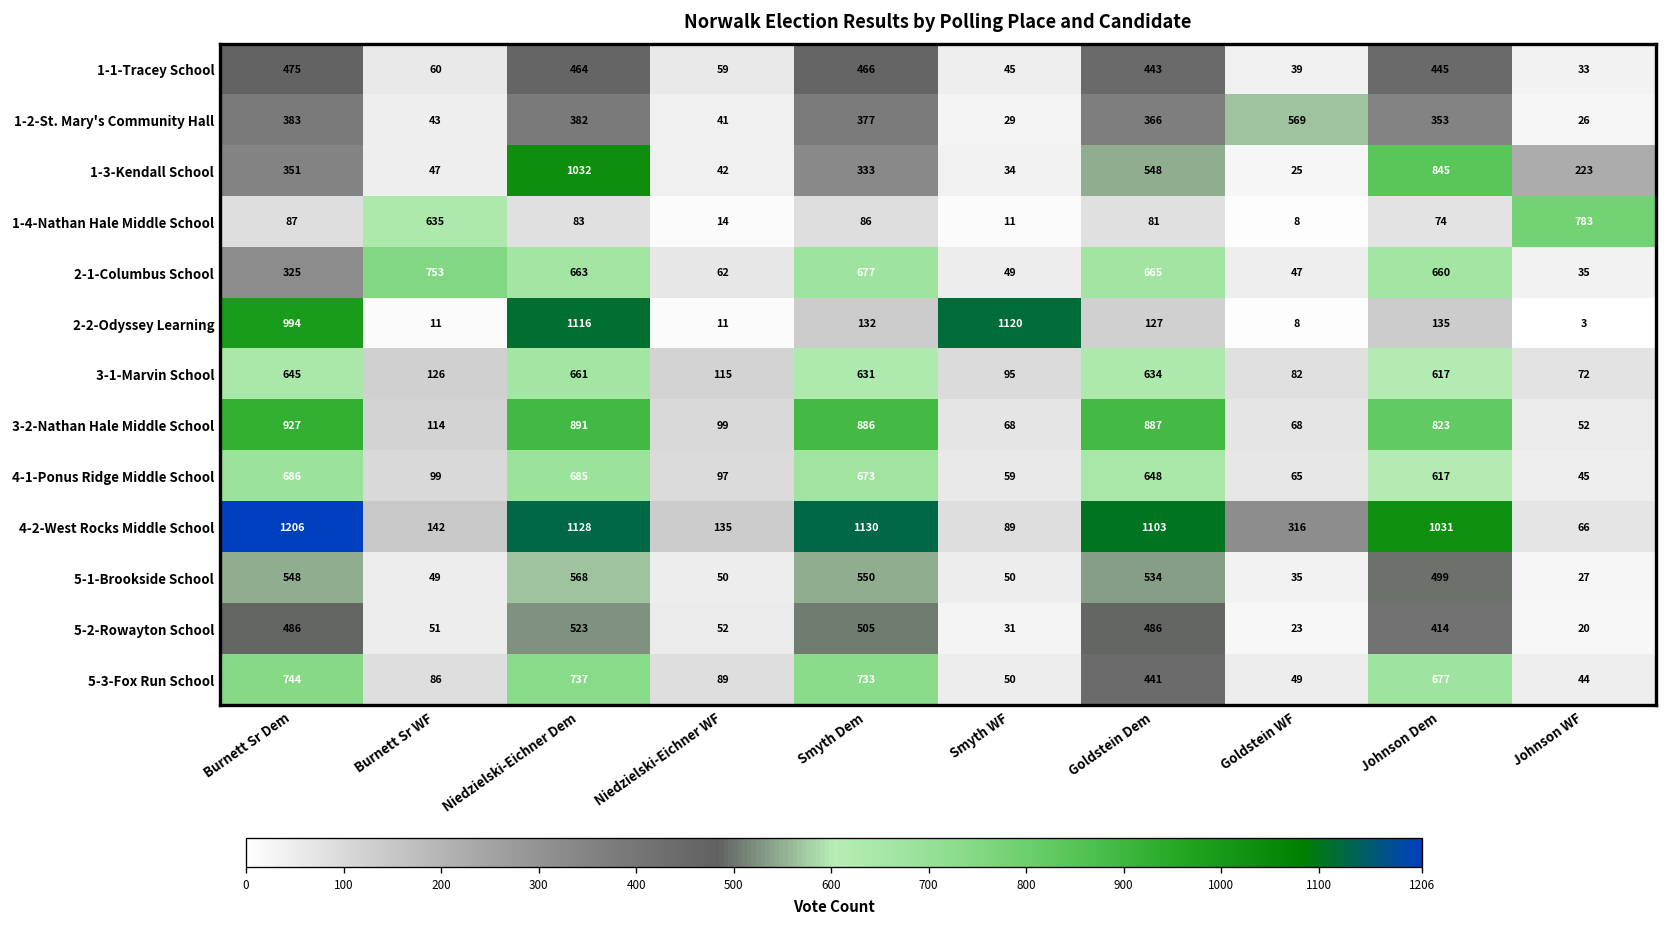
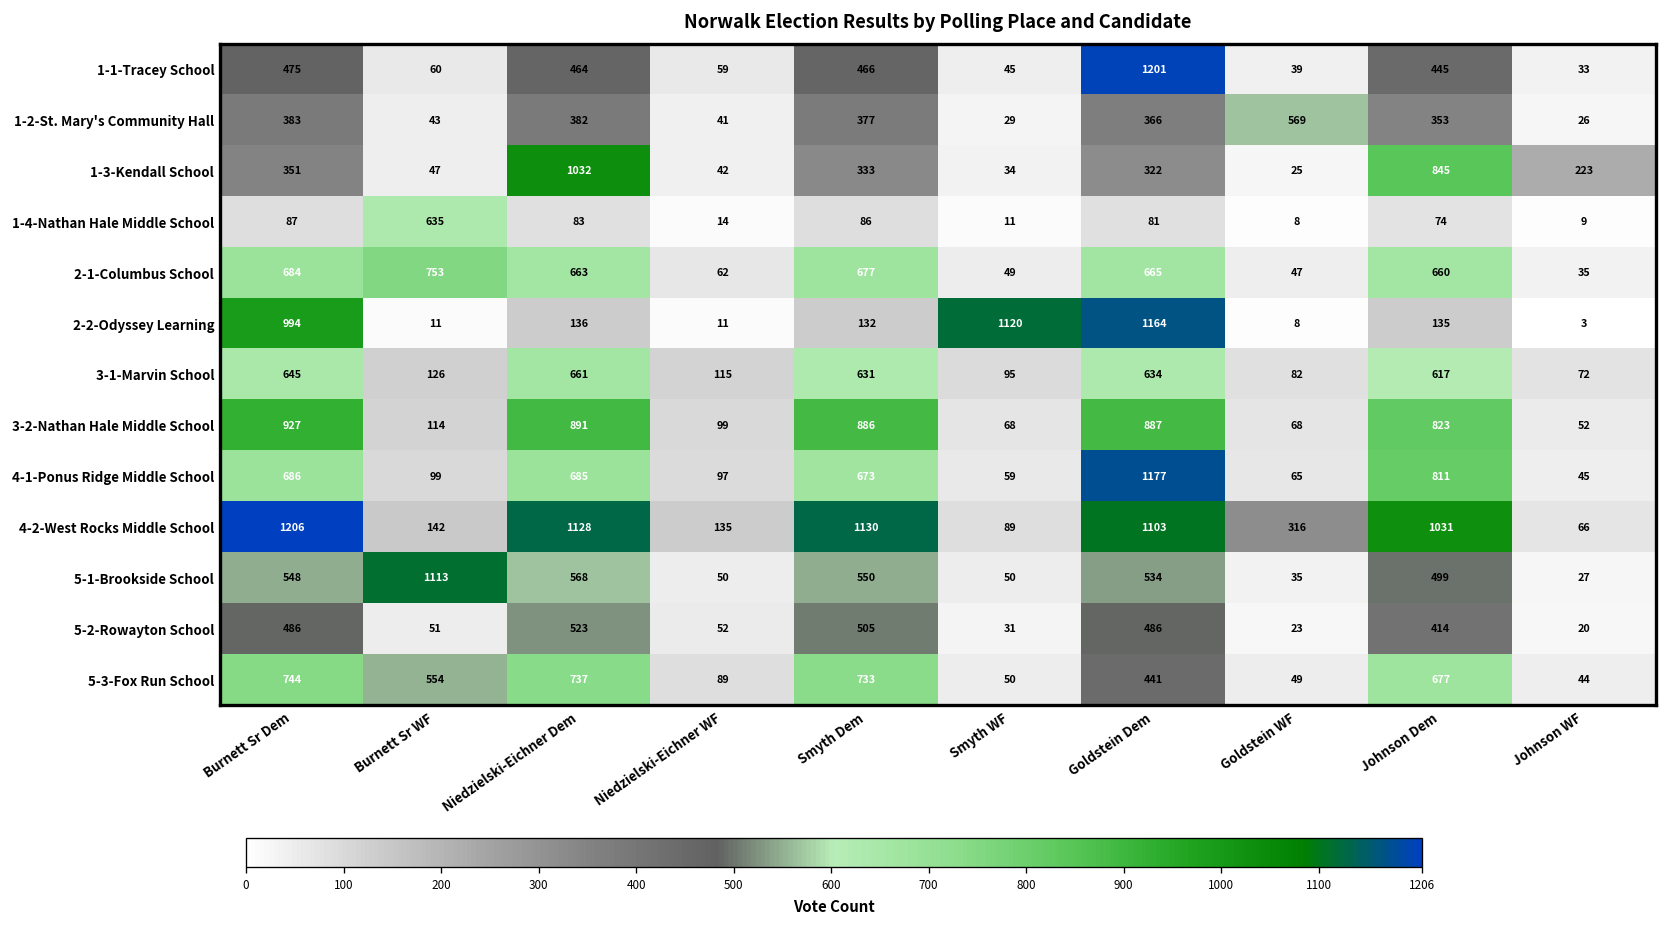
1-1-Tracey School, Goldstein Dem: 443 -> 1201
1-3-Kendall School, Goldstein Dem: 548 -> 322
1-4-Nathan Hale Middle School, Johnson WF: 783 -> 9
2-1-Columbus School, Burnett Sr Dem: 325 -> 684
2-2-Odyssey Learning, Niedzielski-Eichner Dem: 1116 -> 136
2-2-Odyssey Learning, Goldstein Dem: 127 -> 1164
4-1-Ponus Ridge Middle School, Goldstein Dem: 648 -> 1177
4-1-Ponus Ridge Middle School, Johnson Dem: 617 -> 811
5-1-Brookside School, Burnett Sr WF: 49 -> 1113
5-3-Fox Run School, Burnett Sr WF: 86 -> 554
